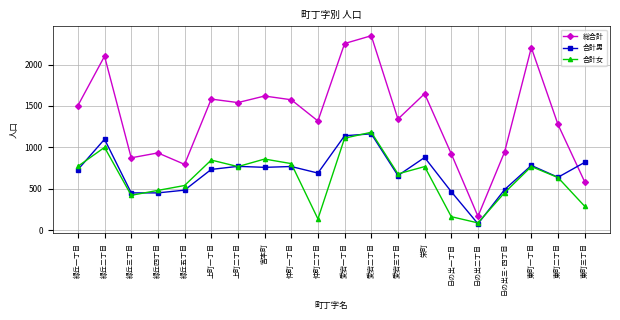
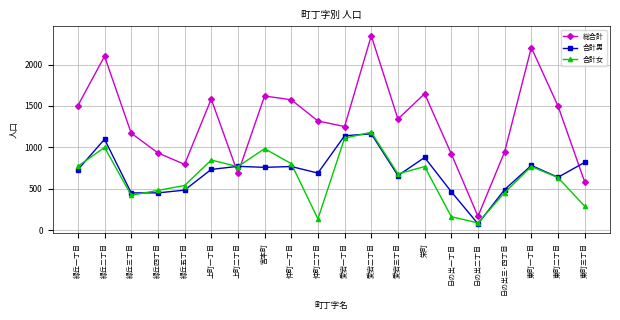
総合計, 緑丘三丁目: 900 -> 1200
総合計, 上町二丁目: 1500 -> 700
合計女, 宮本町: 900 -> 1000
総合計, 愛宕一丁目: 2300 -> 1300
総合計, 東町二丁目: 1300 -> 1500
